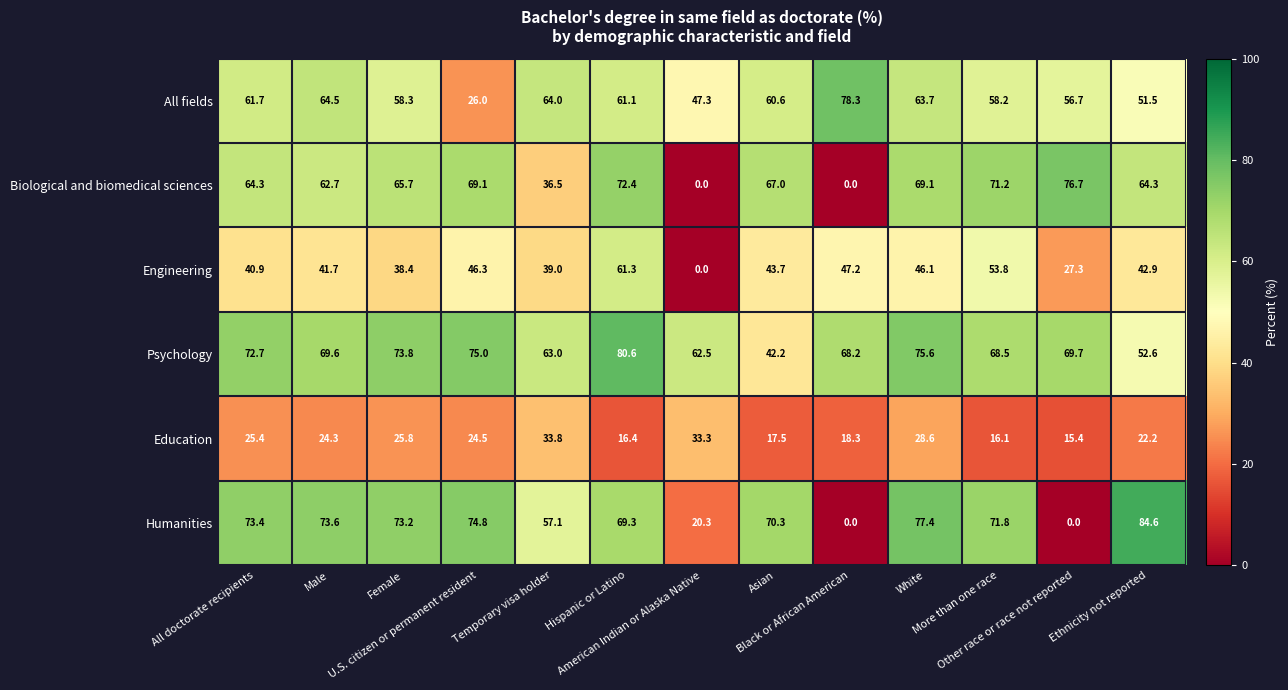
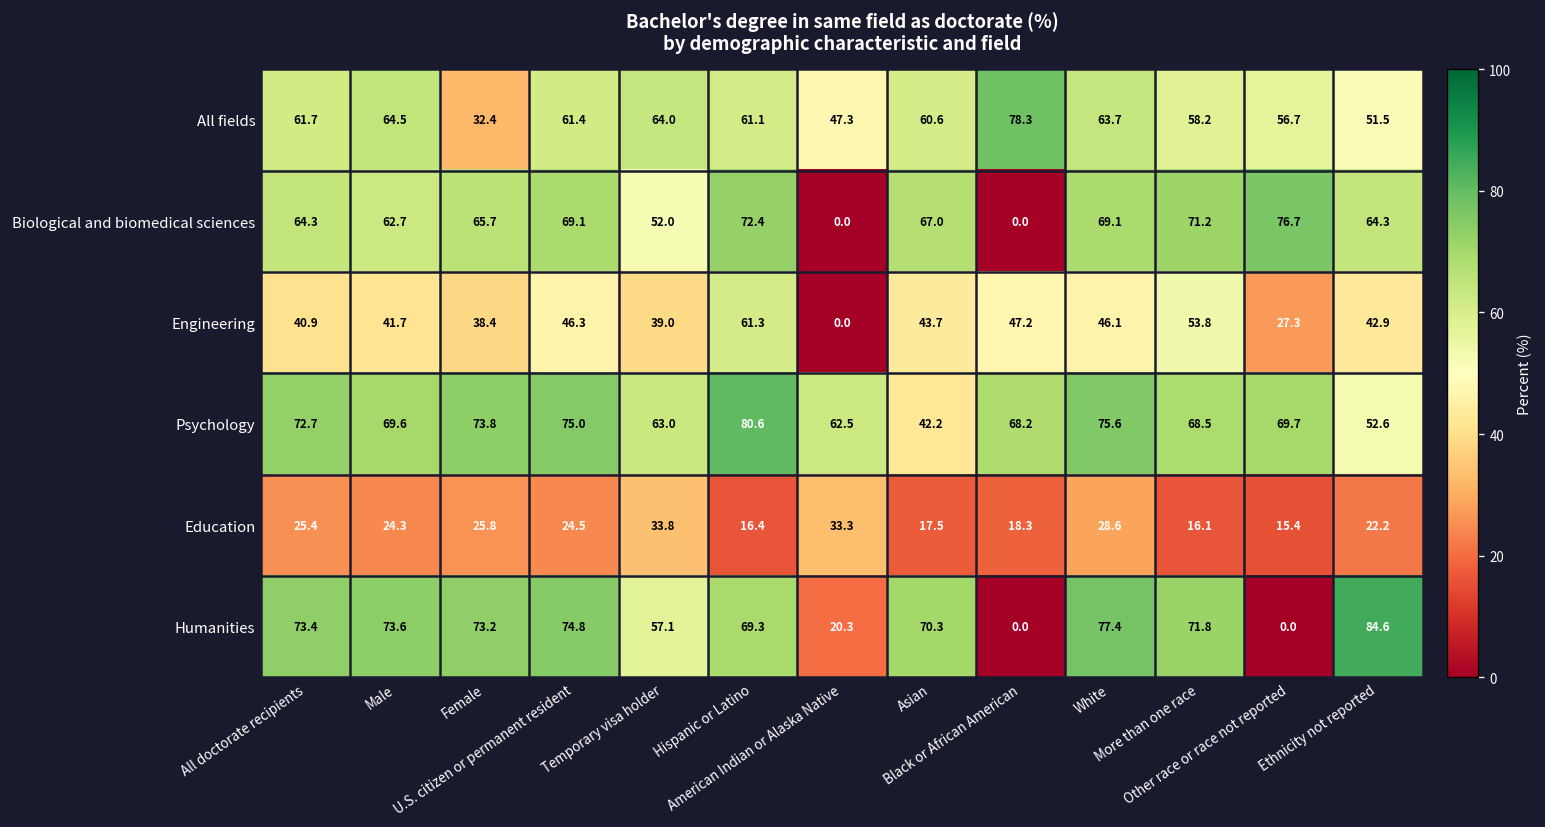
All fields, Female: 58.3 -> 32.4
All fields, U.S. citizen or permanent resident: 26.0 -> 61.4
Biological and biomedical sciences, Temporary visa holder: 36.5 -> 52.0
